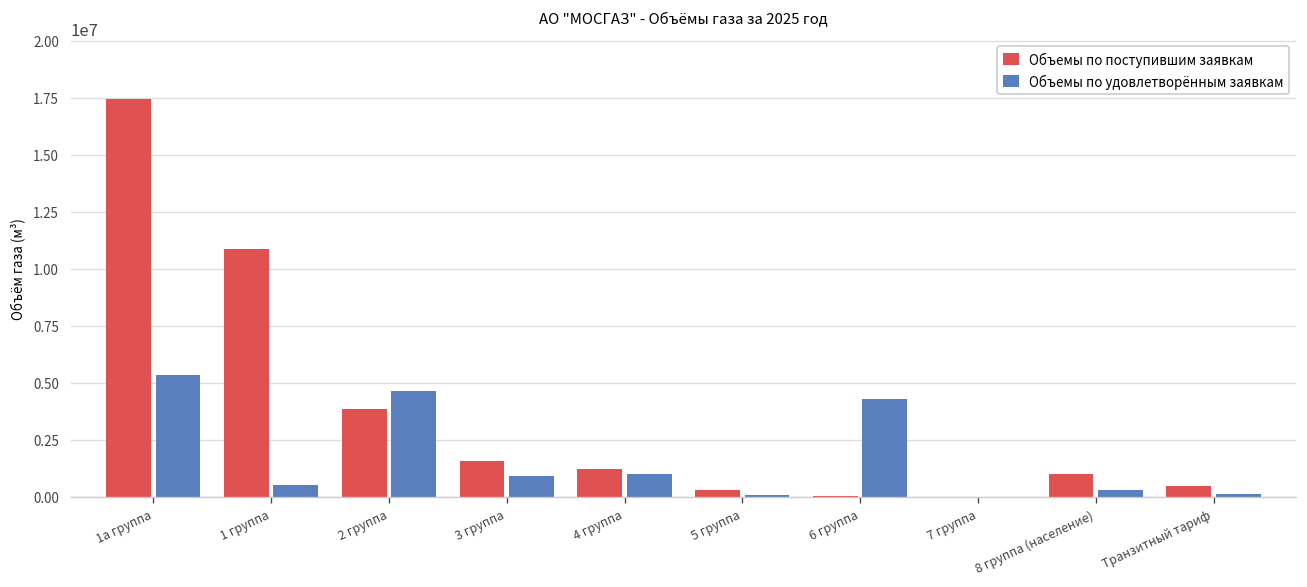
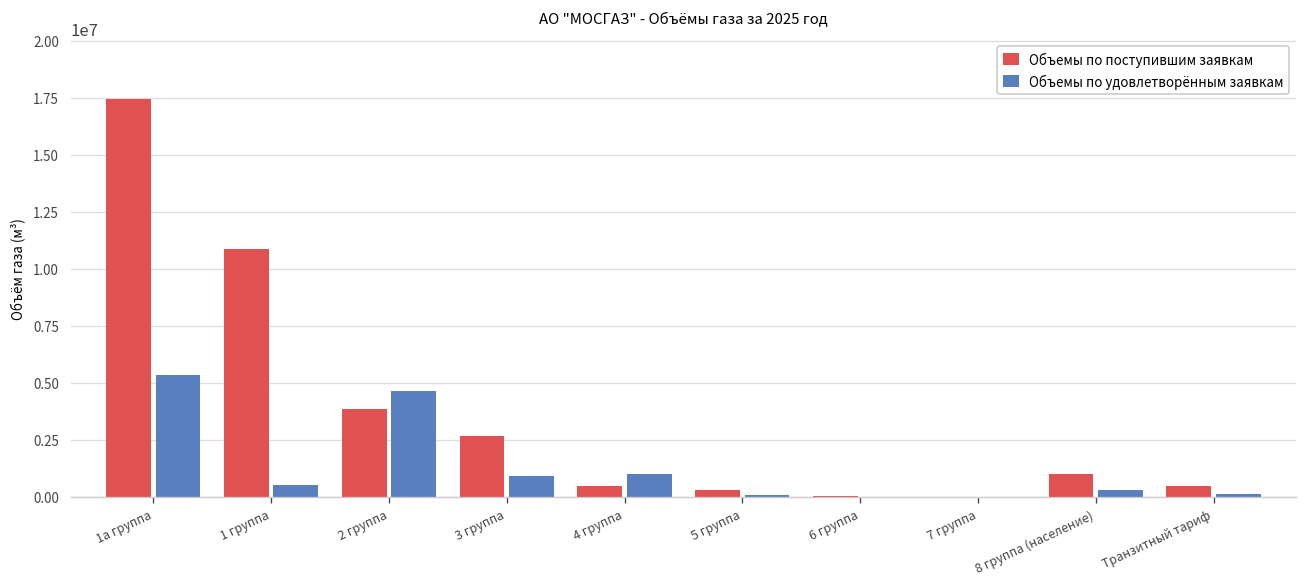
Объемы по поступившим заявкам, 3 группа: 1600000 -> 2700000
Объемы по поступившим заявкам, 4 группа: 1200000 -> 500000
Объемы по удовлетворённым заявкам, 6 группа: 4300000 -> 0
